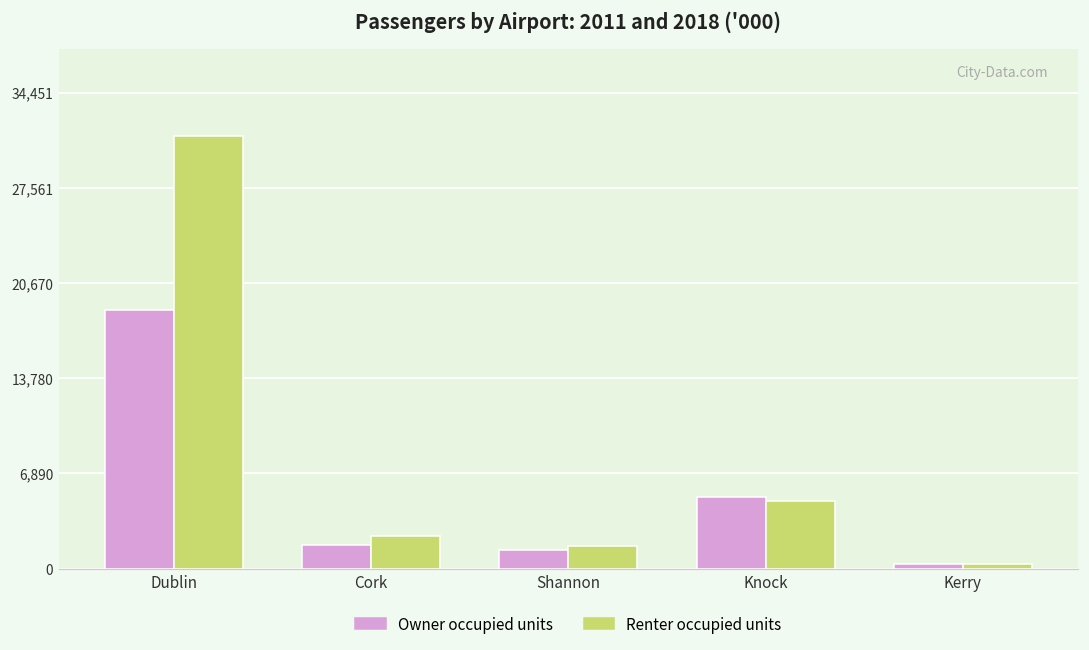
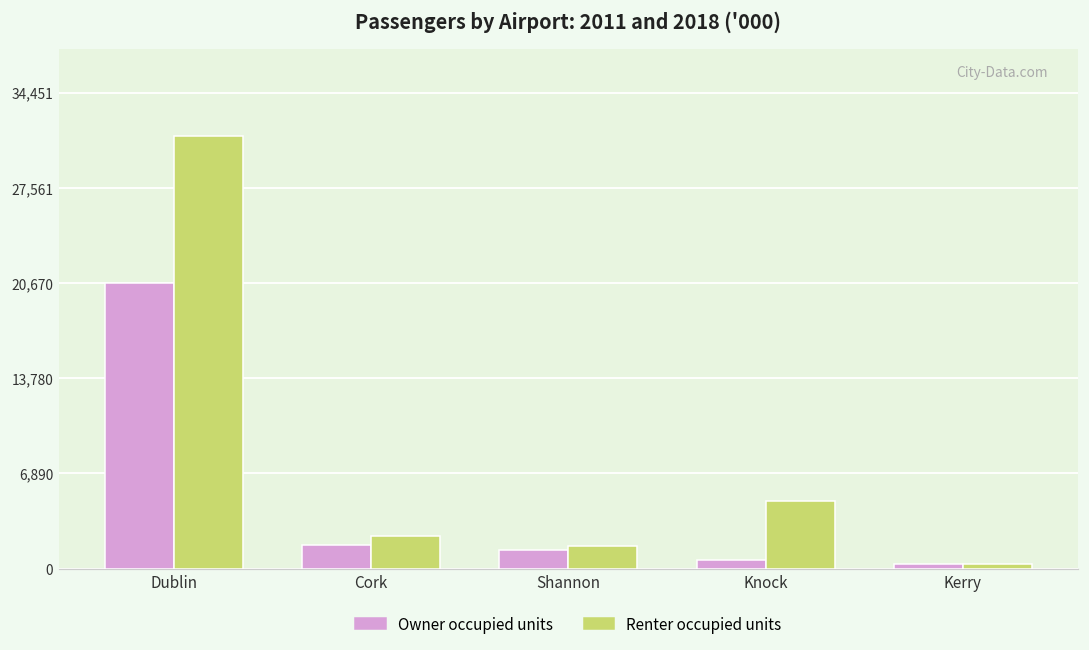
Owner occupied units, Dublin: 18,700 -> 20,700
Owner occupied units, Knock: 5,200 -> 700
